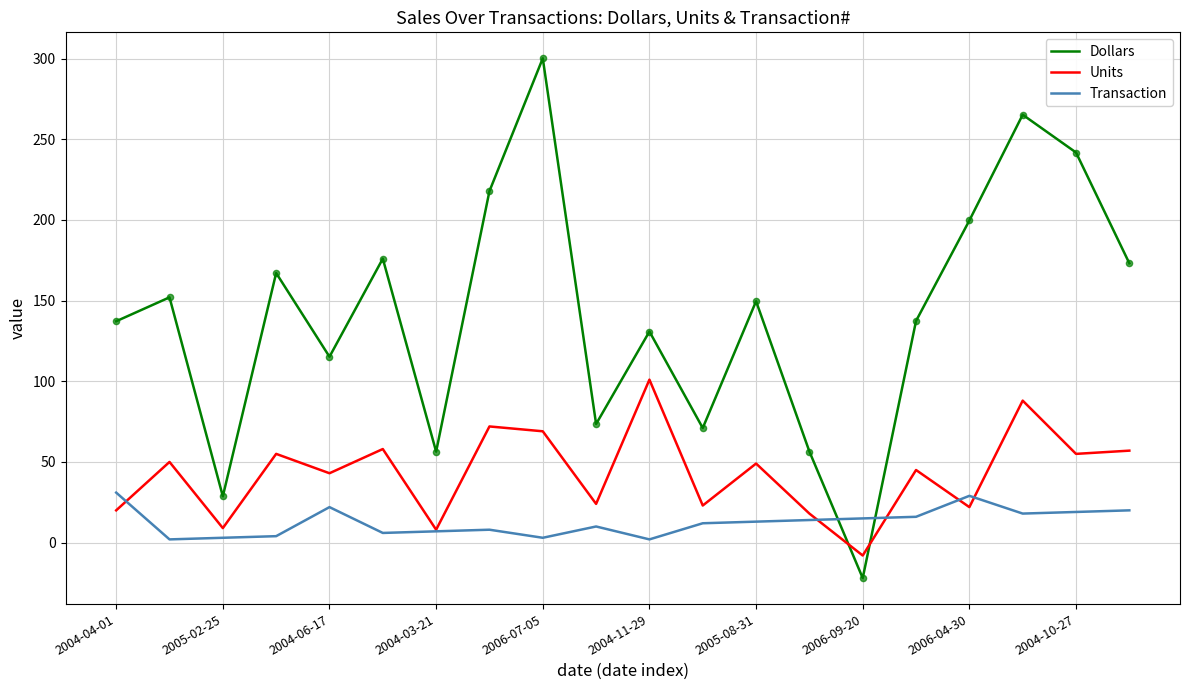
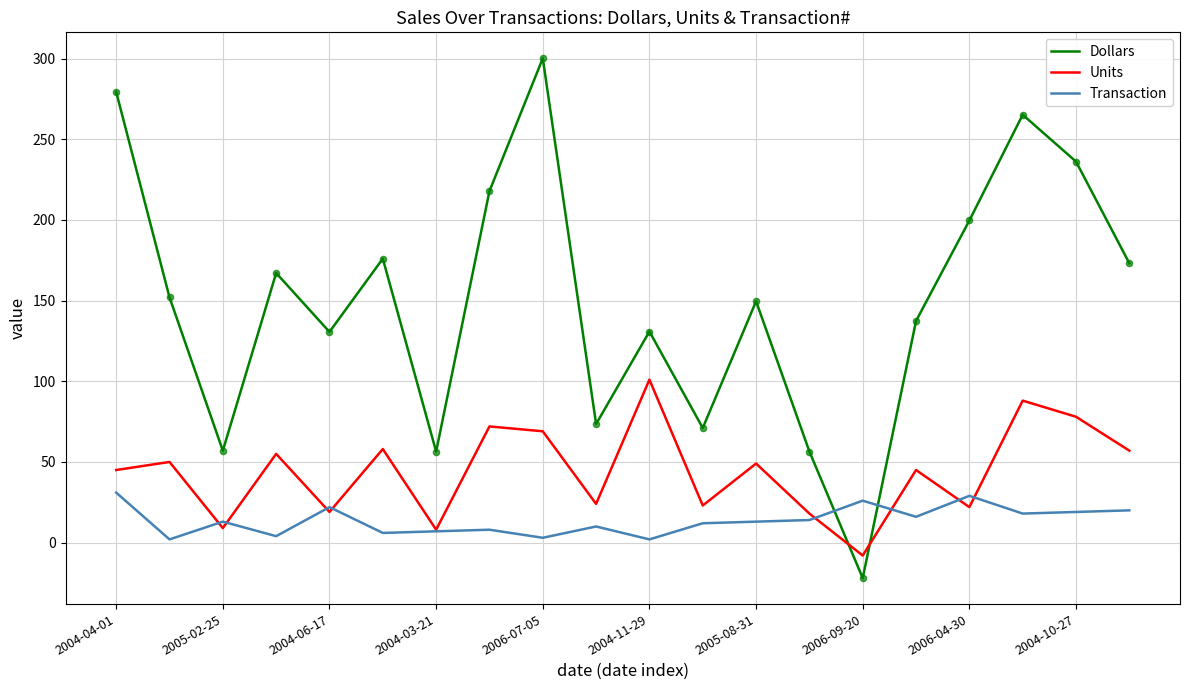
Dollars, 2004-04-01: 137 -> 279
Units, 2004-04-01: 20 -> 45
Dollars, 2005-02-25: 29 -> 57
Transaction, 2005-02-25: 3 -> 13
Dollars, 2004-06-17: 115 -> 131
Units, 2004-06-17: 43 -> 19
Transaction, 2006-09-20: 15 -> 26
Dollars, 2004-10-27: 242 -> 236
Units, 2004-10-27: 55 -> 78
